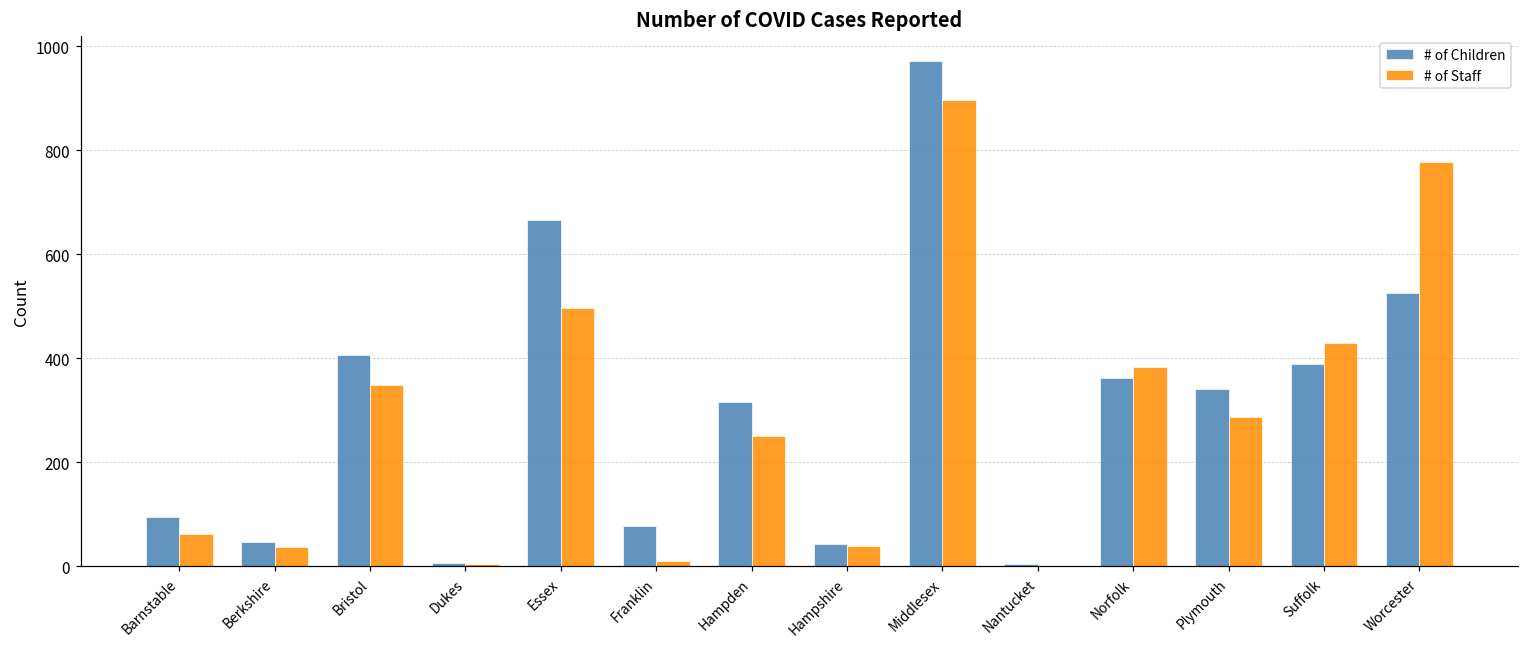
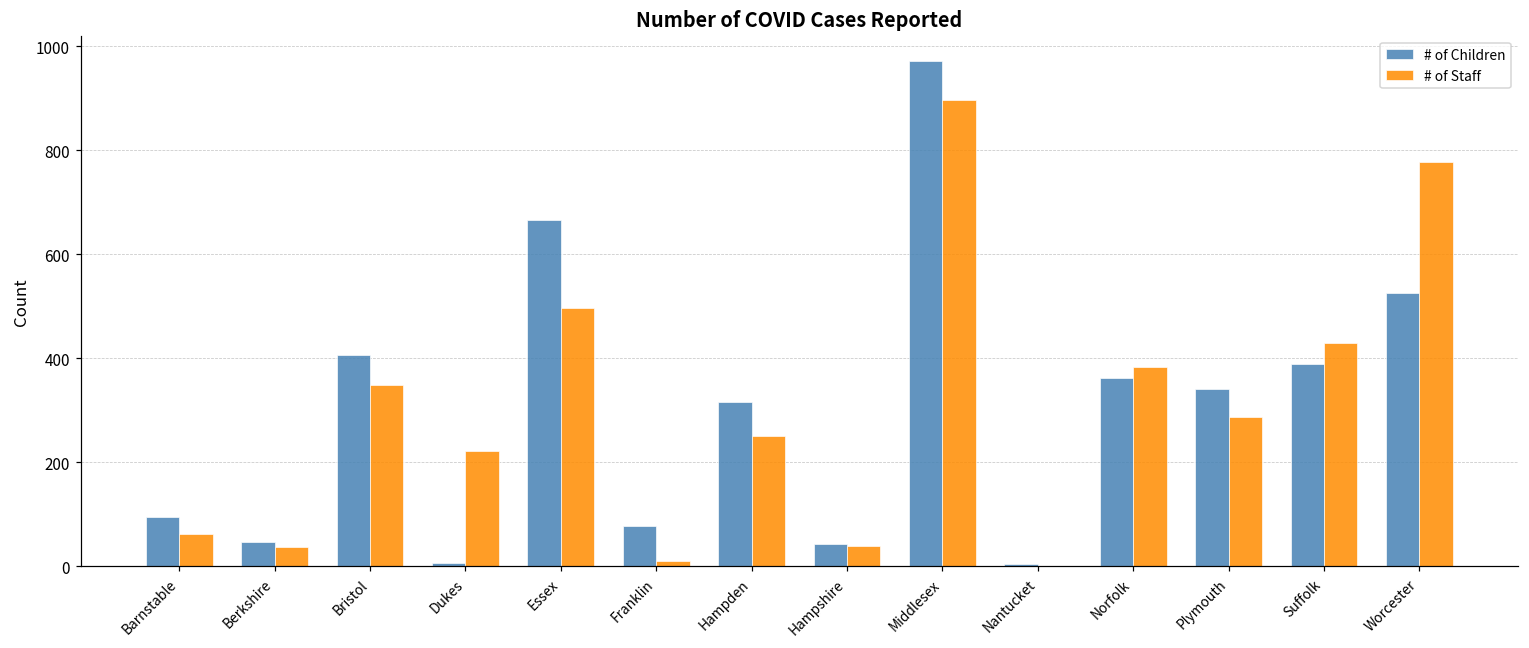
# of Staff, Dukes: 10 -> 220
